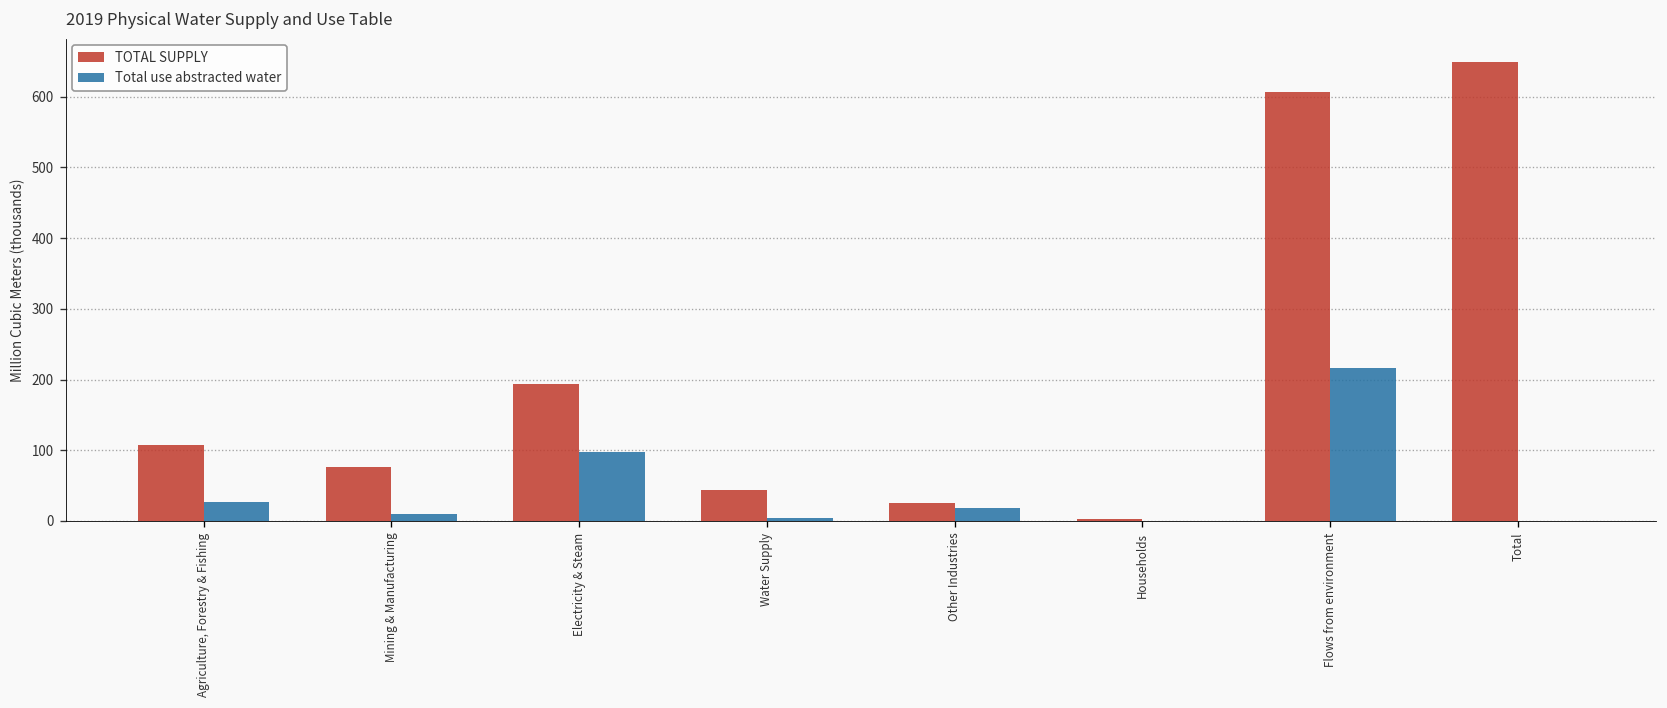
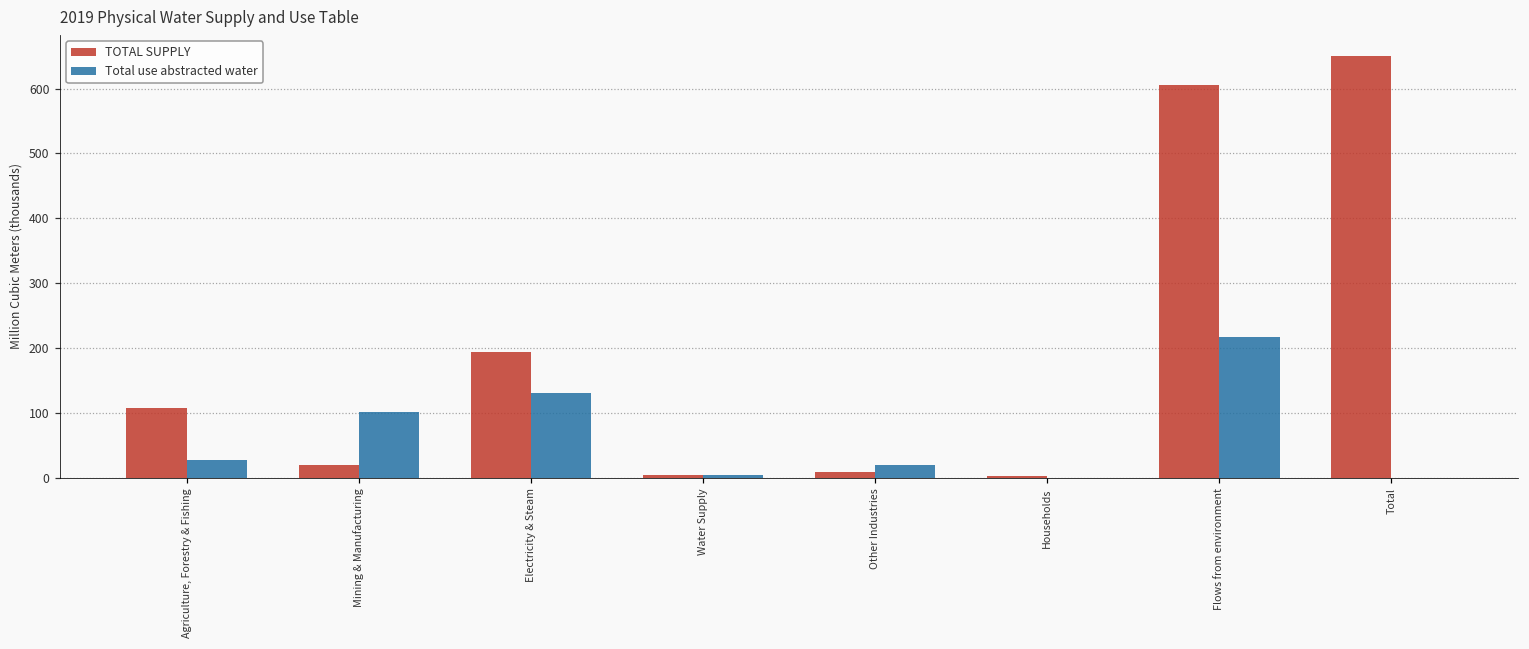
TOTAL SUPPLY, Mining & Manufacturing: 80 -> 20
Total use abstracted water, Mining & Manufacturing: 10 -> 100
Total use abstracted water, Electricity & Steam: 100 -> 130
TOTAL SUPPLY, Water Supply: 40 -> 0
TOTAL SUPPLY, Other Industries: 30 -> 10
